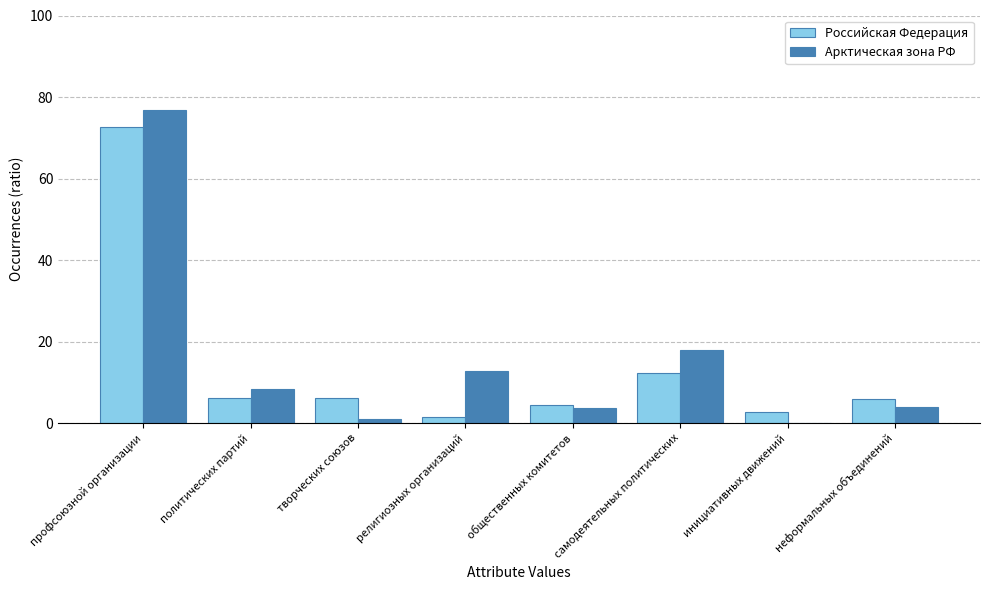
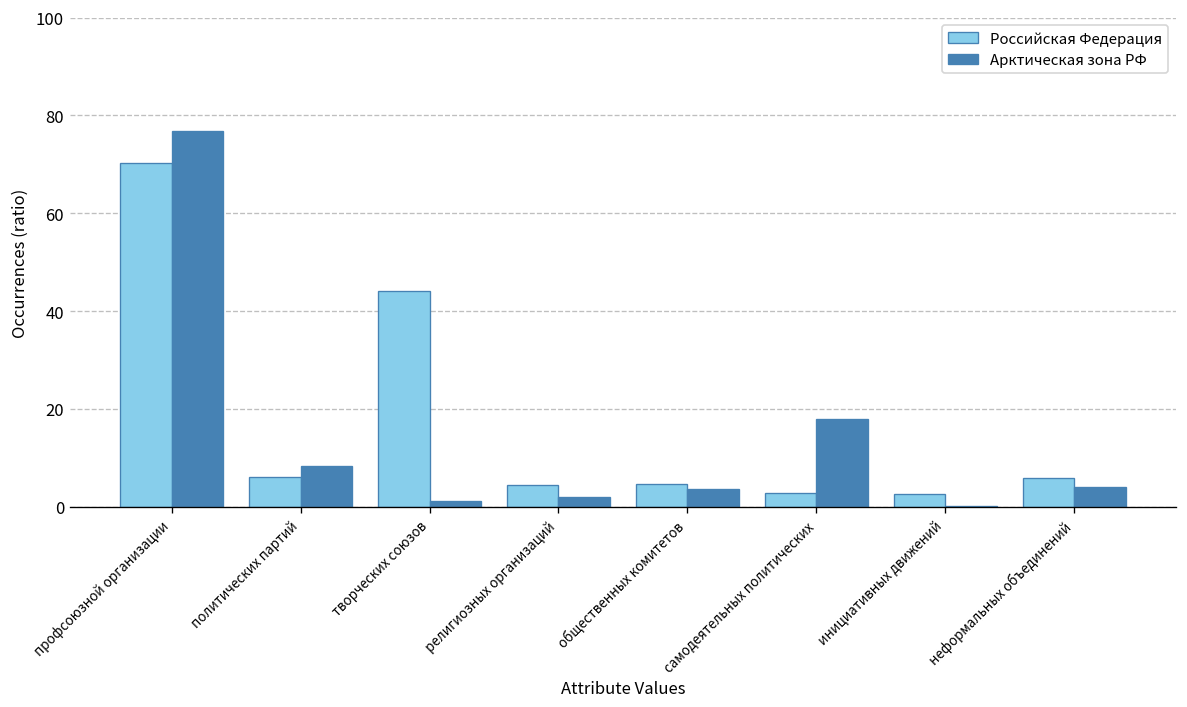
Российская Федерация, профсоюзной организации: 73 -> 70
Российская Федерация, творческих союзов: 6 -> 44
Российская Федерация, религиозных организаций: 1 -> 4
Арктическая зона РФ, религиозных организаций: 13 -> 2
Российская Федерация, самодеятельных политических: 12 -> 3
